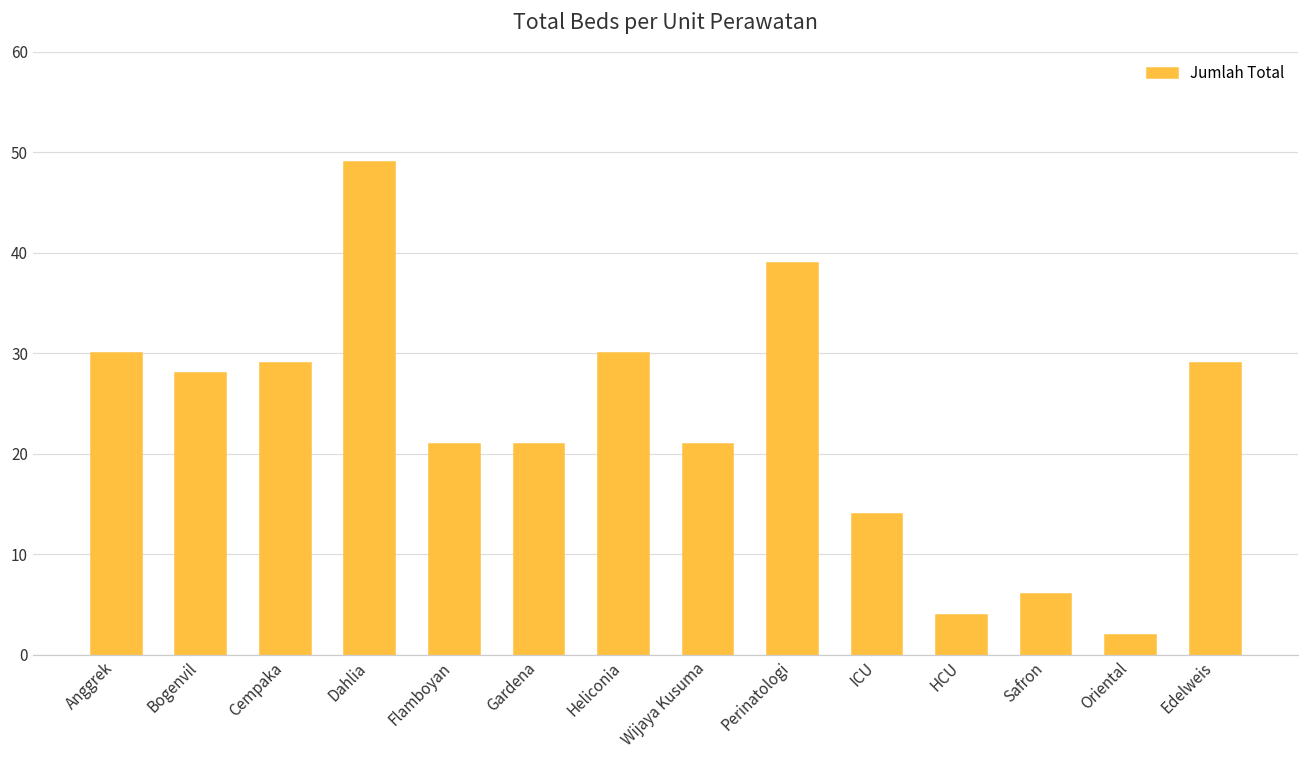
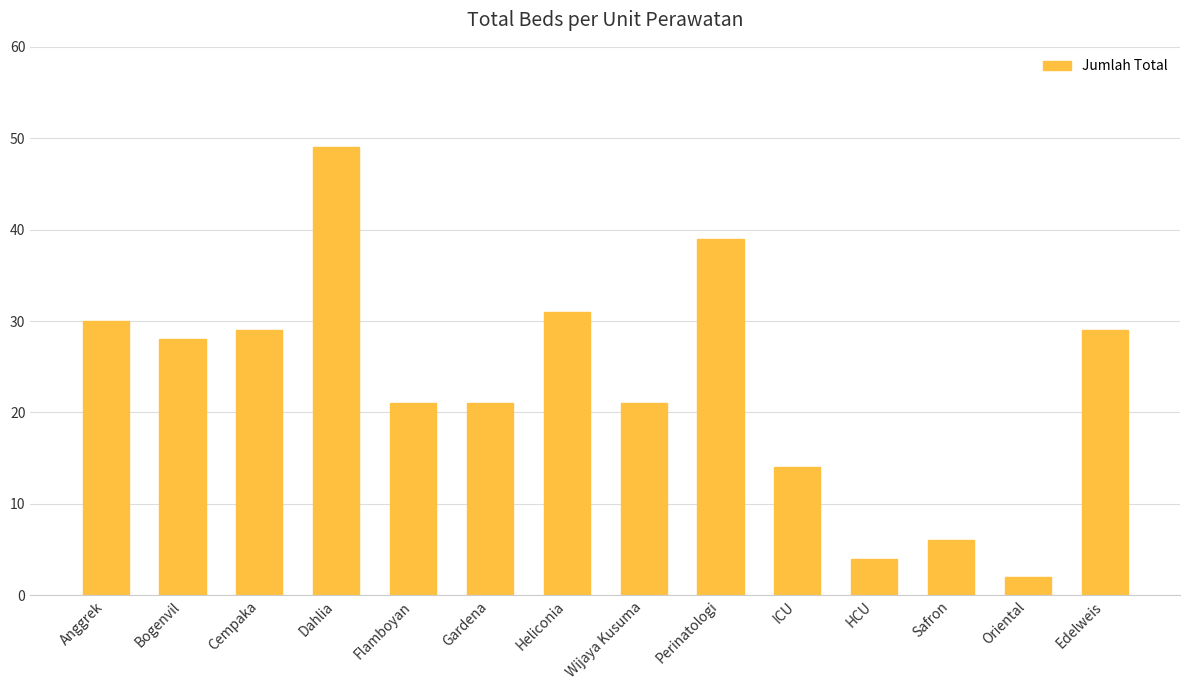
Heliconia: 30 -> 31
